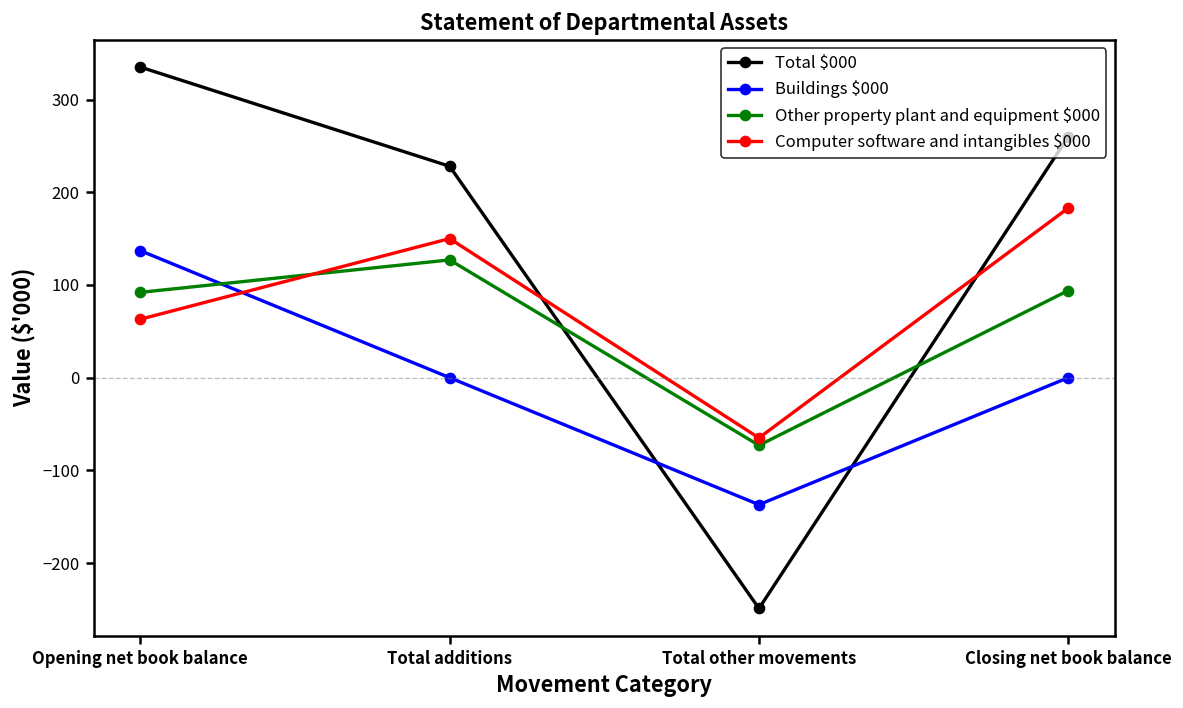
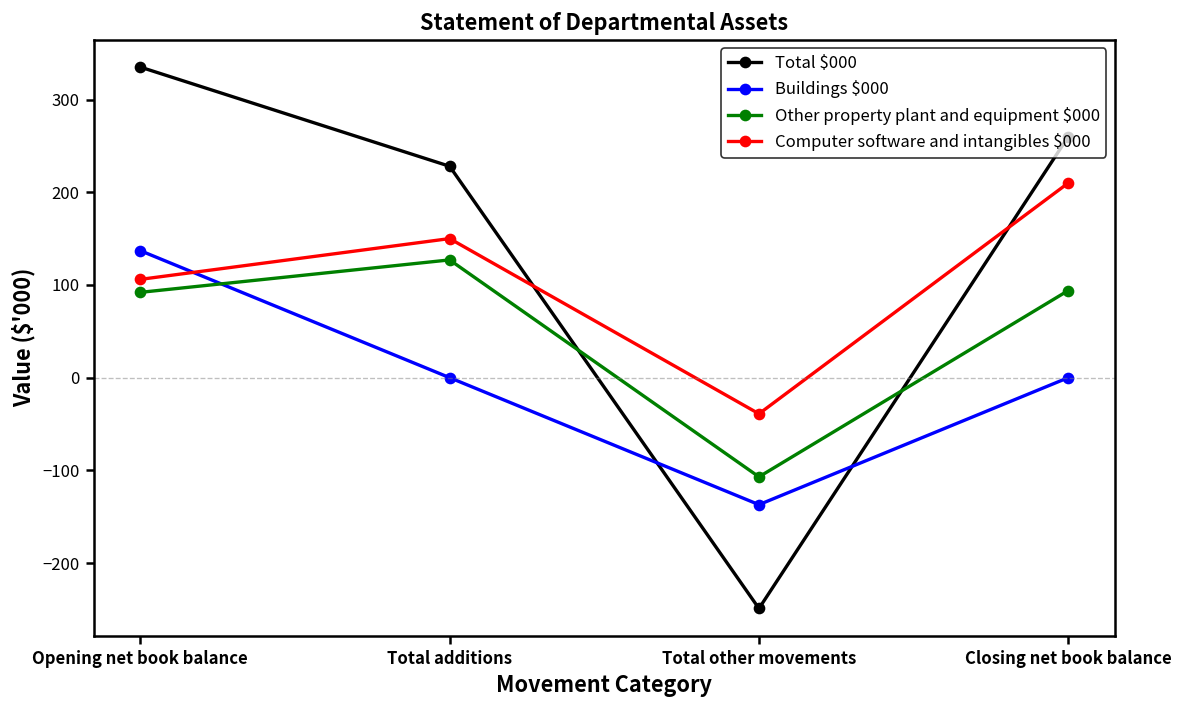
Computer software and intangibles $000, Opening net book balance: 60 -> 110
Other property plant and equipment $000, Total other movements: -70 -> -110
Computer software and intangibles $000, Total other movements: -70 -> -40
Computer software and intangibles $000, Closing net book balance: 180 -> 210
